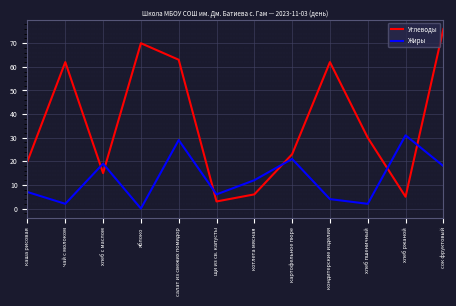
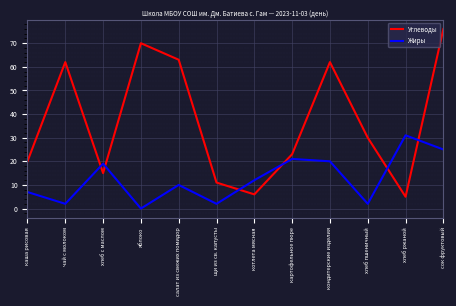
Жиры, салат из свежих помидор: 29 -> 10
Углеводы, щи из св. капусты: 3 -> 11
Жиры, щи из св. капусты: 6 -> 2
Жиры, кондитерские изделия: 4 -> 20
Жиры, сок фруктовый: 18 -> 25
